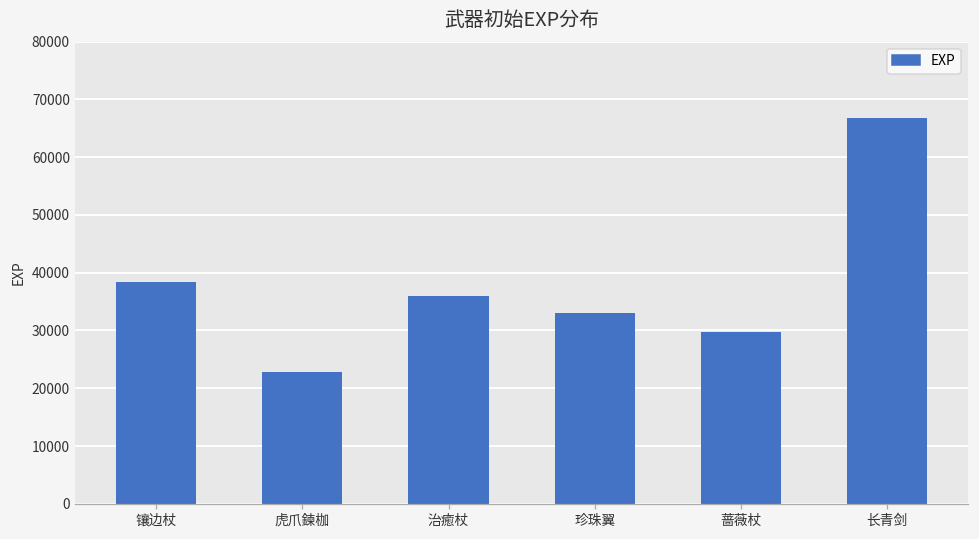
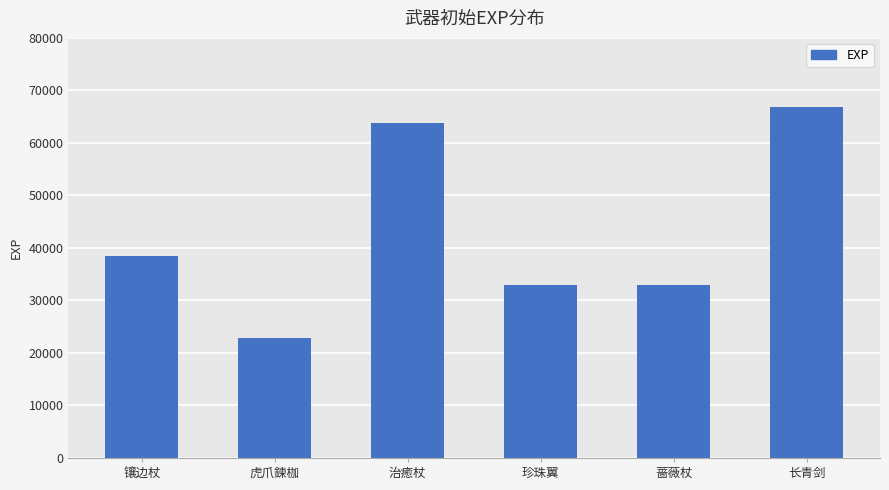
治癒杖: 36000 -> 64000
蔷薇杖: 30000 -> 33000
